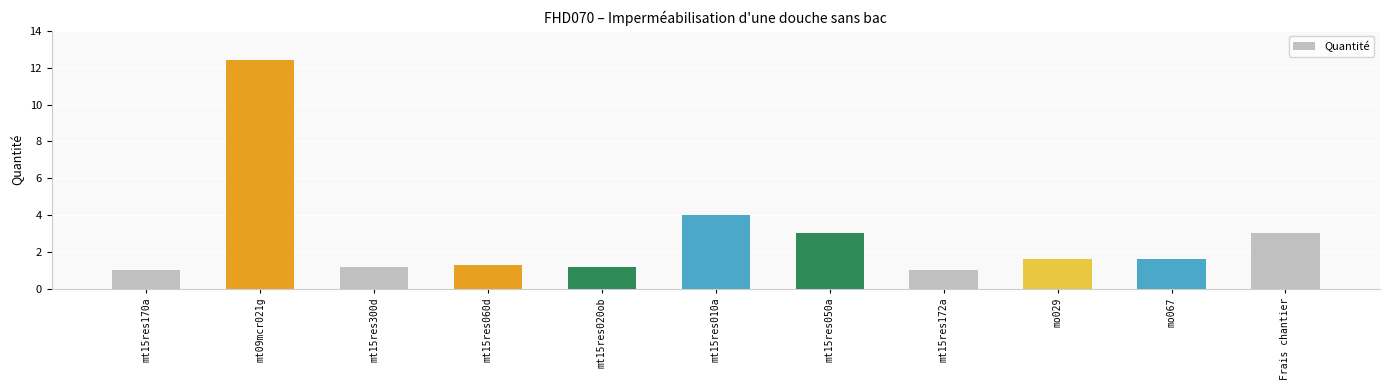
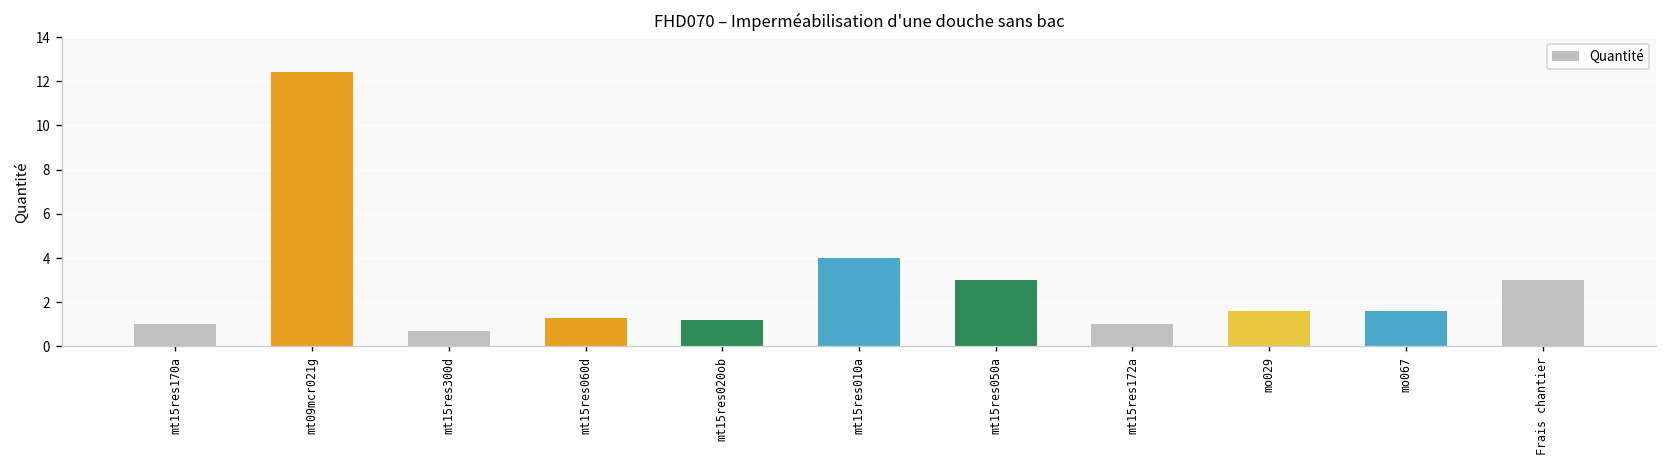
mt15res300d: 1.2 -> 0.7
